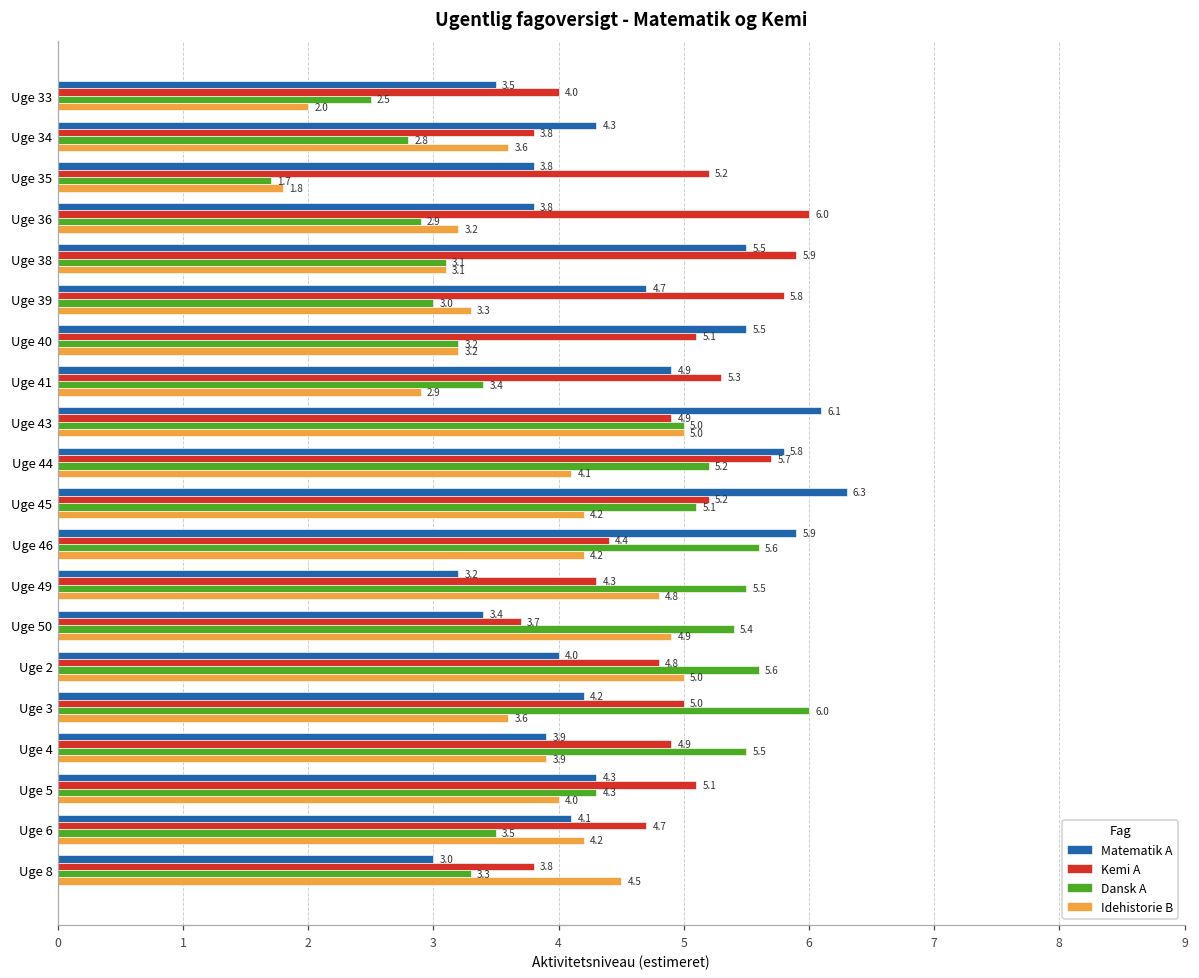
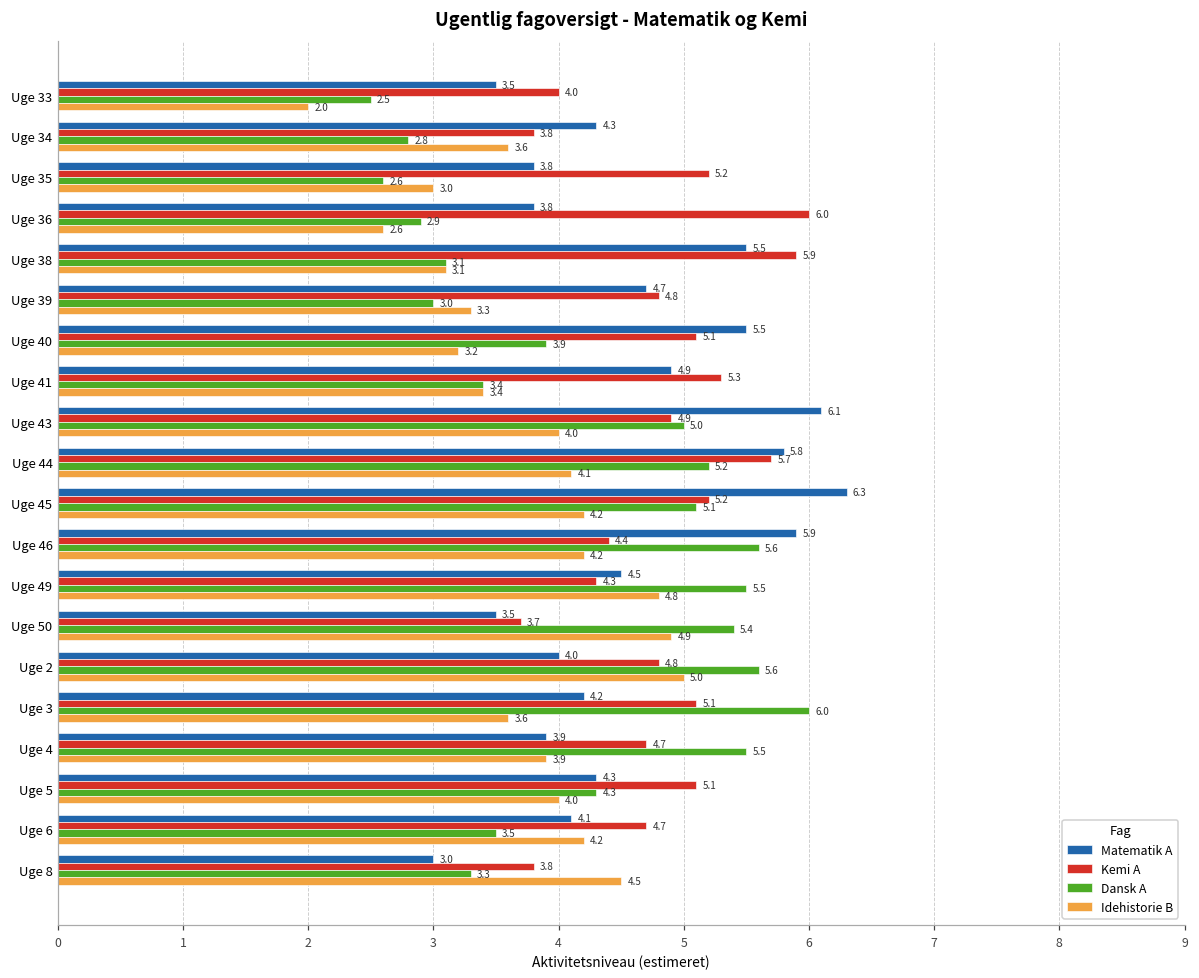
Dansk A, Uge 35: 1.7 -> 2.6
Idehistorie B, Uge 35: 1.8 -> 3.0
Idehistorie B, Uge 36: 3.2 -> 2.6
Kemi A, Uge 39: 5.8 -> 4.8
Dansk A, Uge 40: 3.2 -> 3.9
Idehistorie B, Uge 41: 2.9 -> 3.4
Idehistorie B, Uge 43: 5.0 -> 4.0
Matematik A, Uge 49: 3.2 -> 4.5
Matematik A, Uge 50: 3.4 -> 3.5
Kemi A, Uge 3: 5.0 -> 5.1
Kemi A, Uge 4: 4.9 -> 4.7
